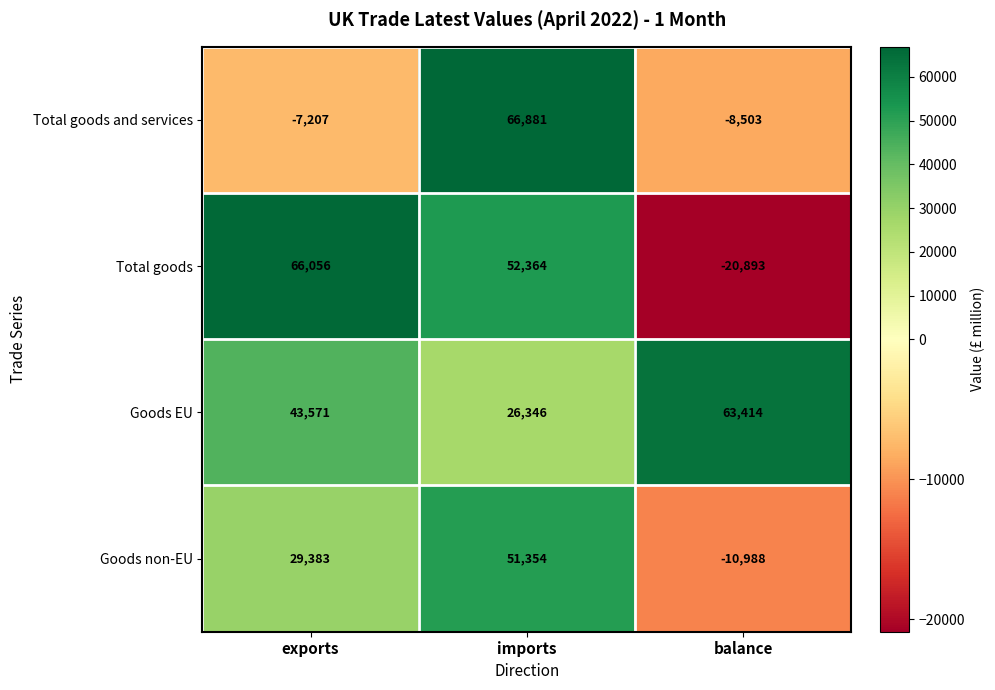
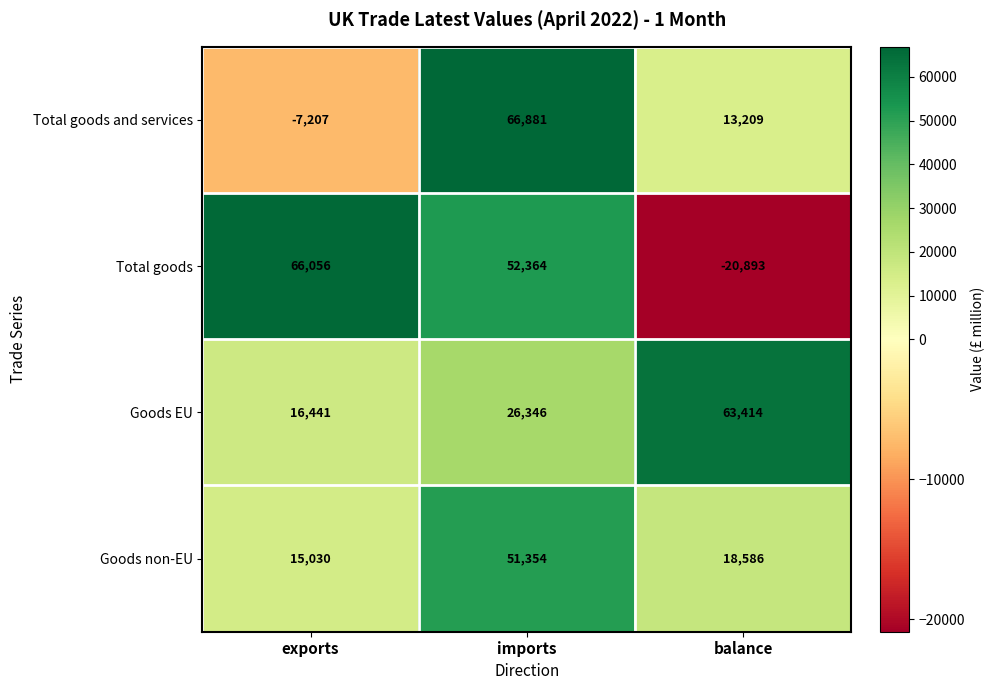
Total goods and services, balance: -8,503 -> 13,209
Goods EU, exports: 43,571 -> 16,441
Goods non-EU, exports: 29,383 -> 15,030
Goods non-EU, balance: -10,988 -> 18,586
